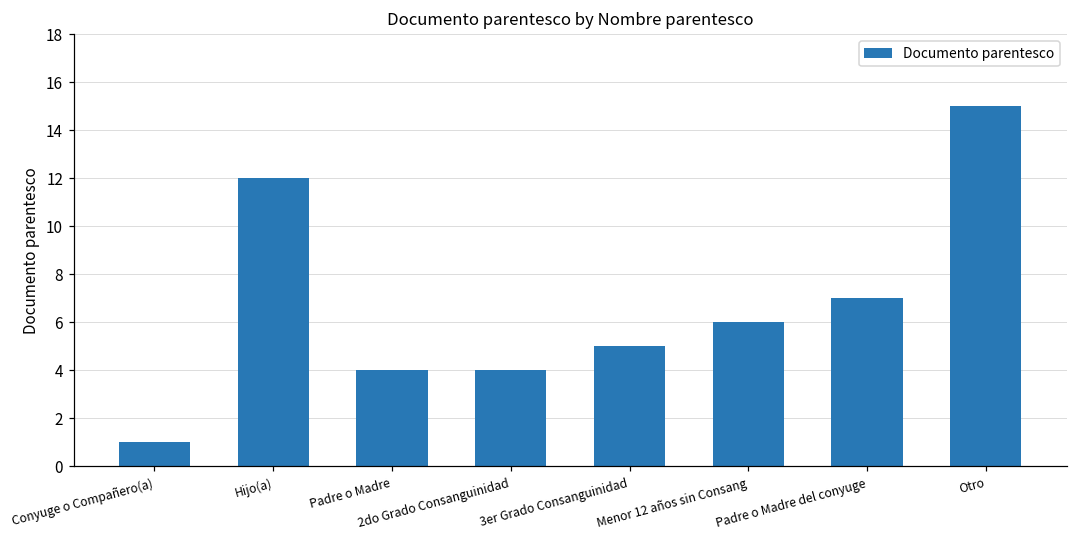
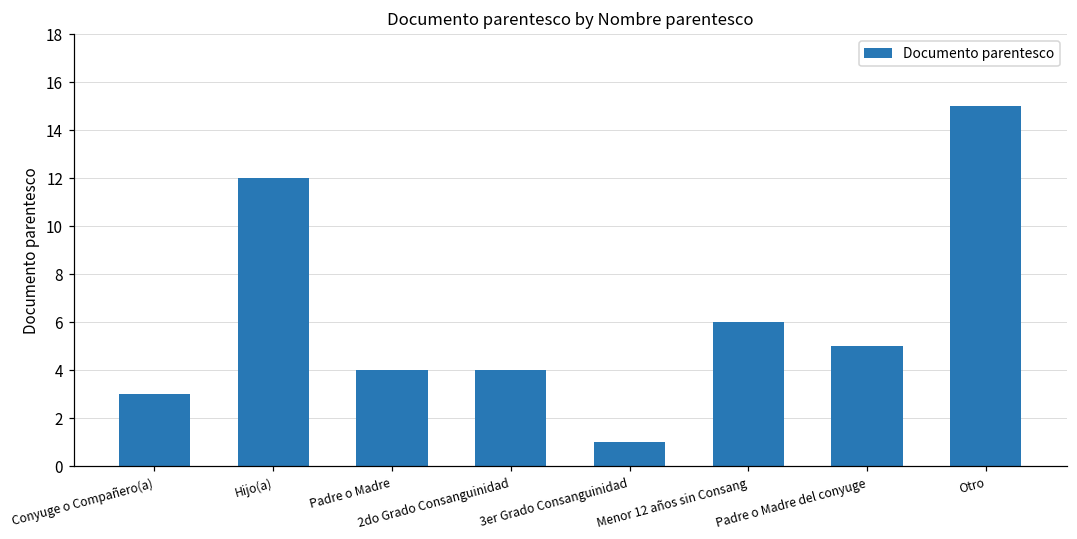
Conyuge o Compañero(a): 1 -> 3
3er Grado Consanguinidad: 5 -> 1
Padre o Madre del conyuge: 7 -> 5
